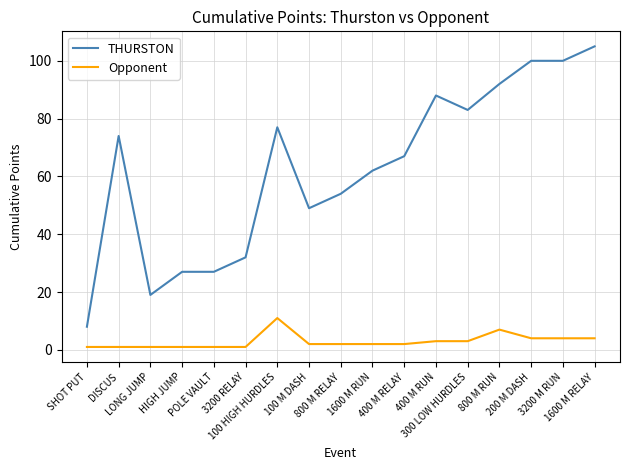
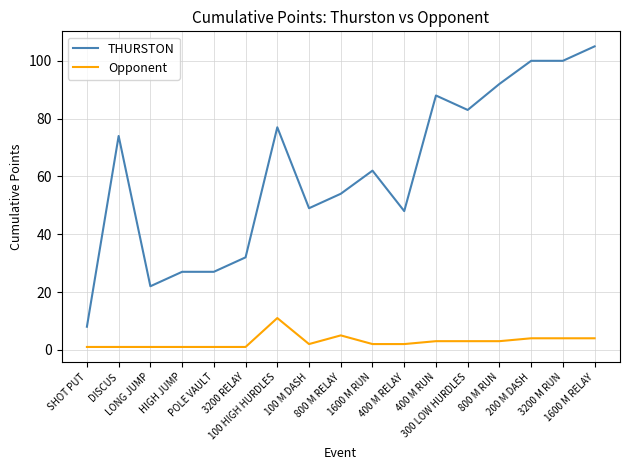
THURSTON, LONG JUMP: 19 -> 22
Opponent, 800 M RELAY: 2 -> 5
THURSTON, 400 M RELAY: 67 -> 48
Opponent, 800 M RUN: 7 -> 3
